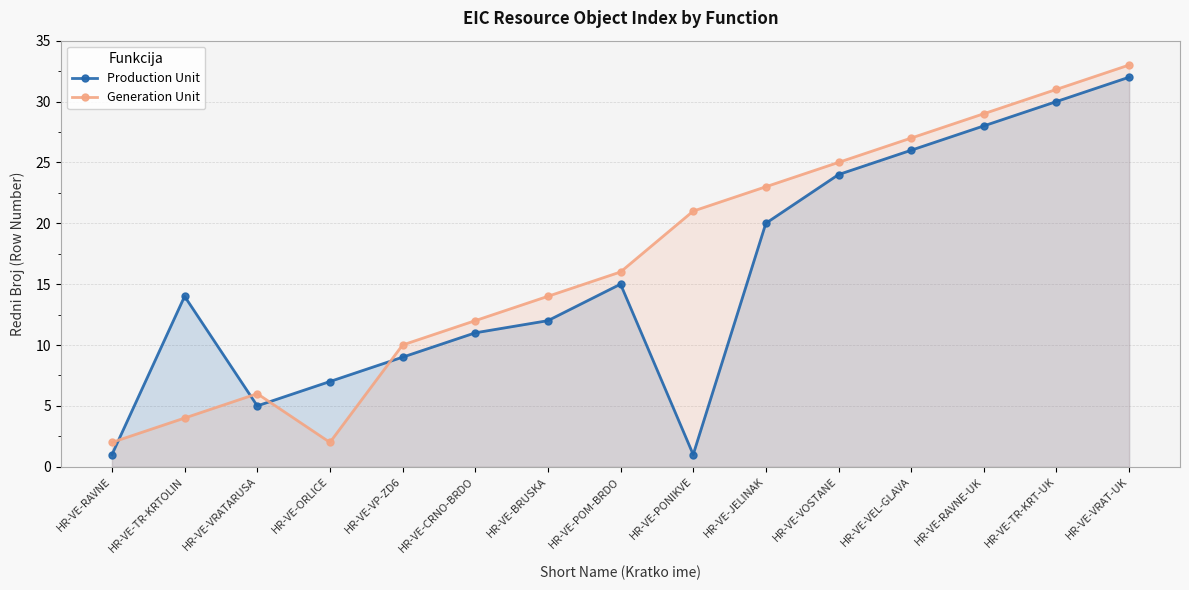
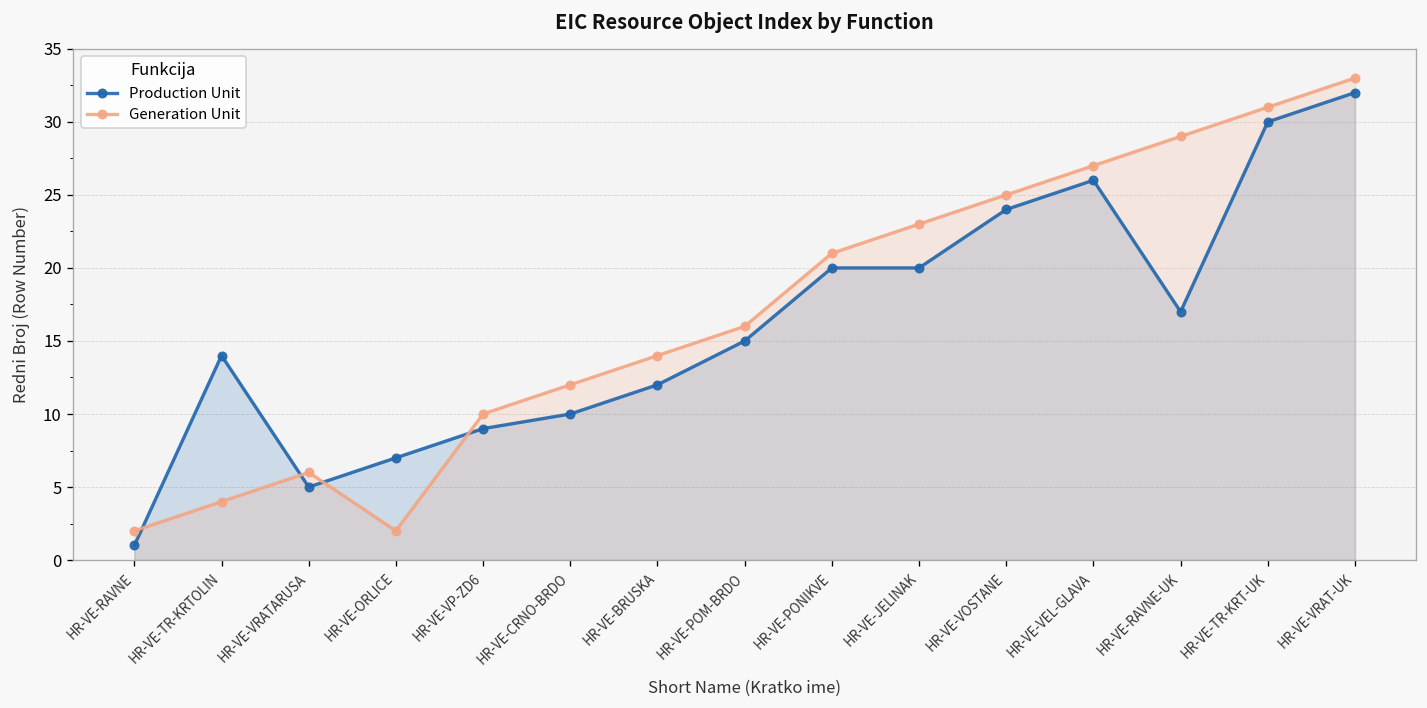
Production Unit, HR-VE-CRNO-BRDO: 11 -> 10
Production Unit, HR-VE-PONIKVE: 1 -> 20
Production Unit, HR-VE-RAVNE-UK: 28 -> 17
